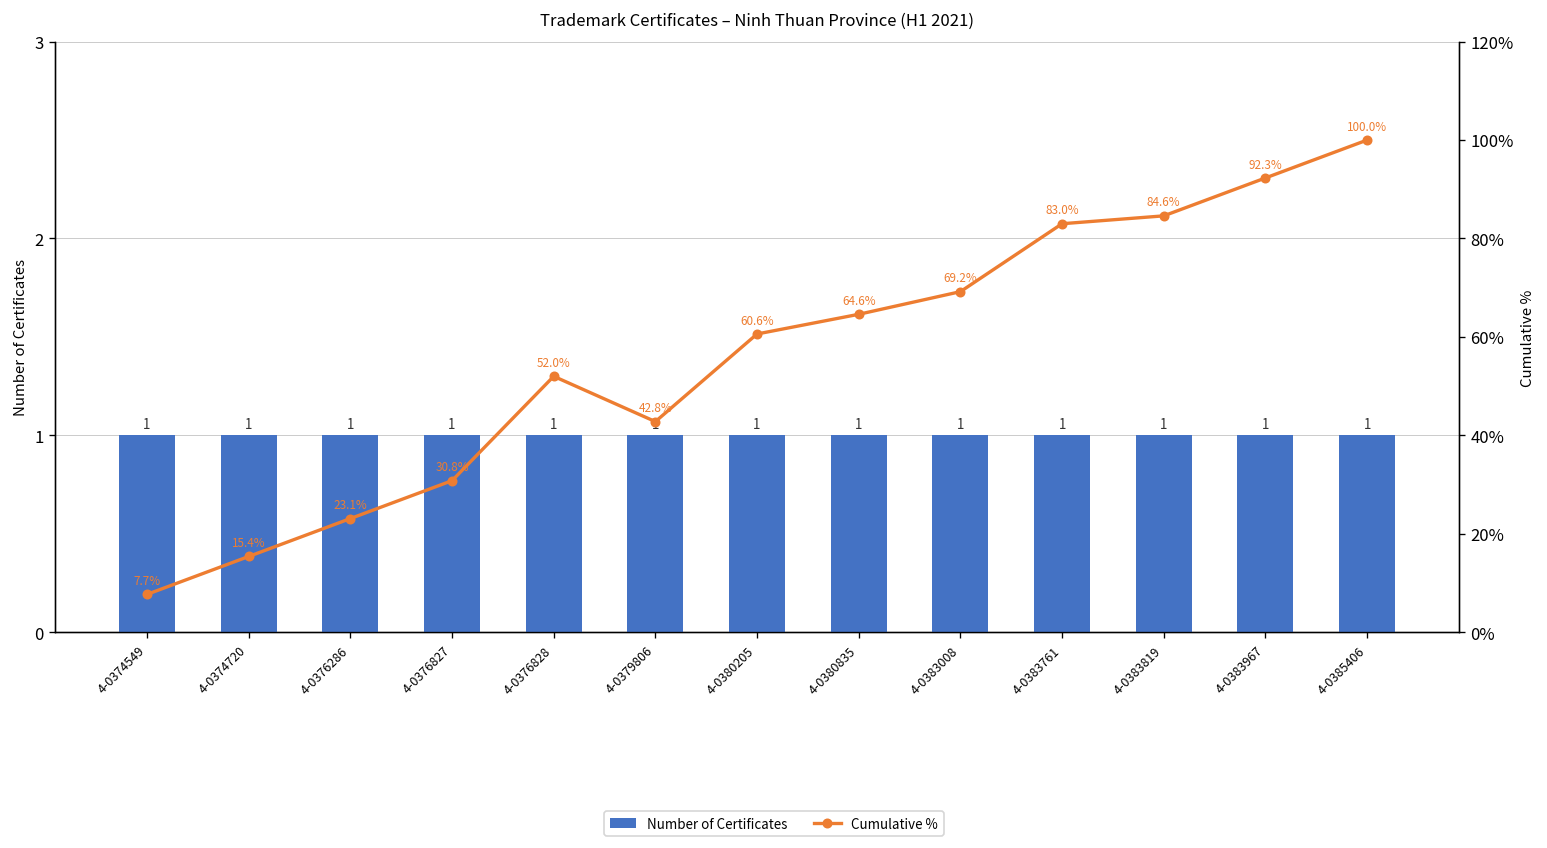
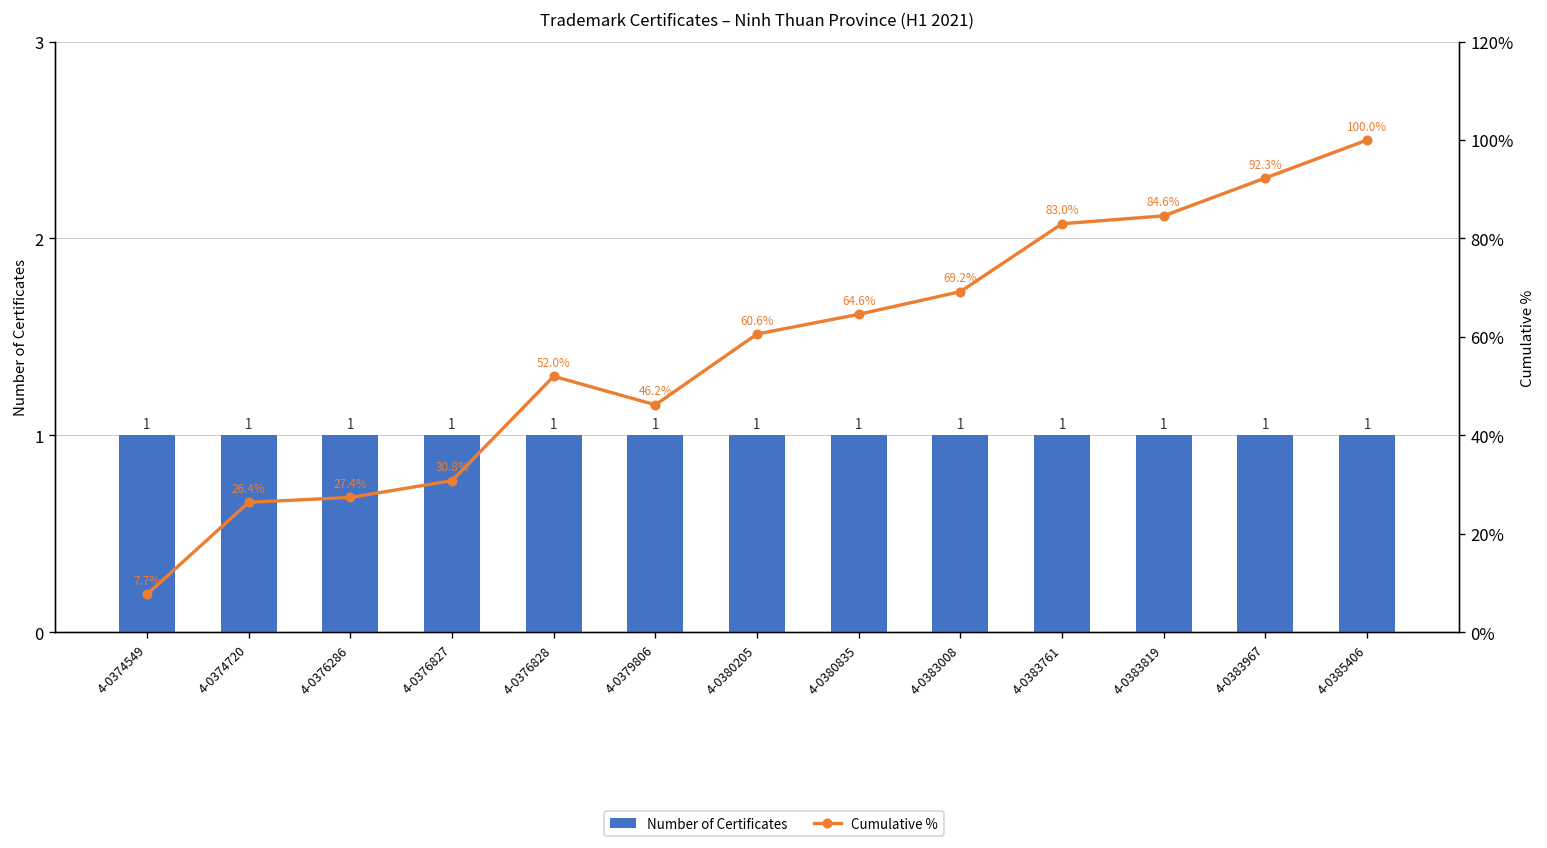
Cumulative %, 4-0374720: 15.4% -> 26.4%
Cumulative %, 4-0376286: 23.1% -> 27.4%
Cumulative %, 4-0379806: 42.8% -> 46.2%
